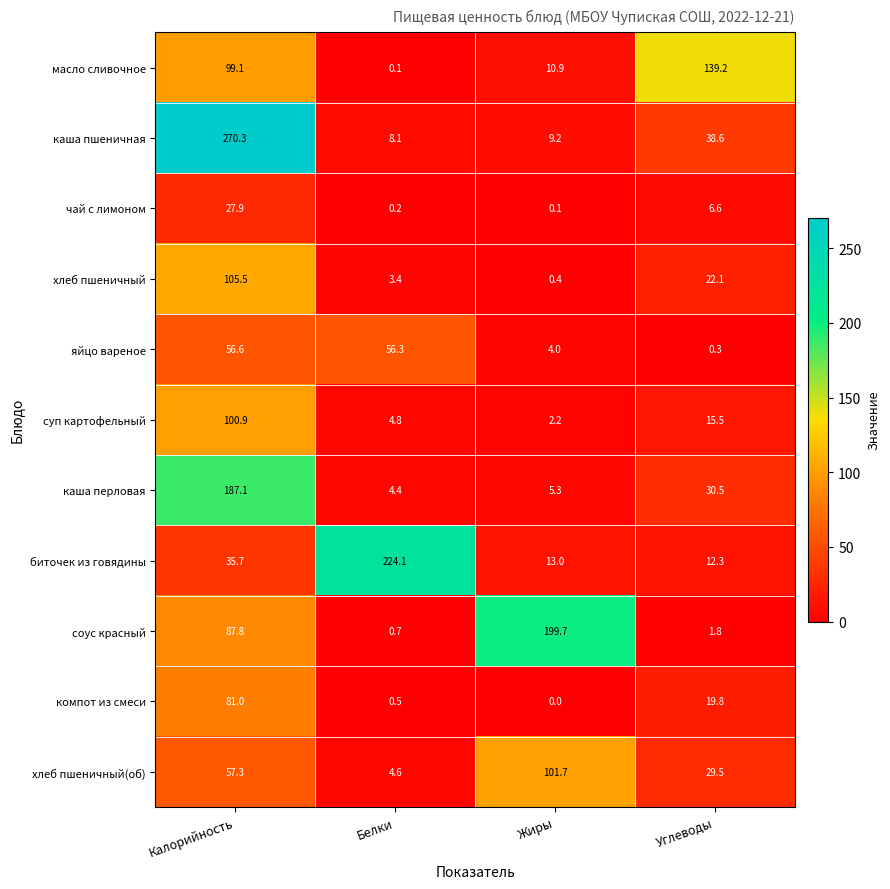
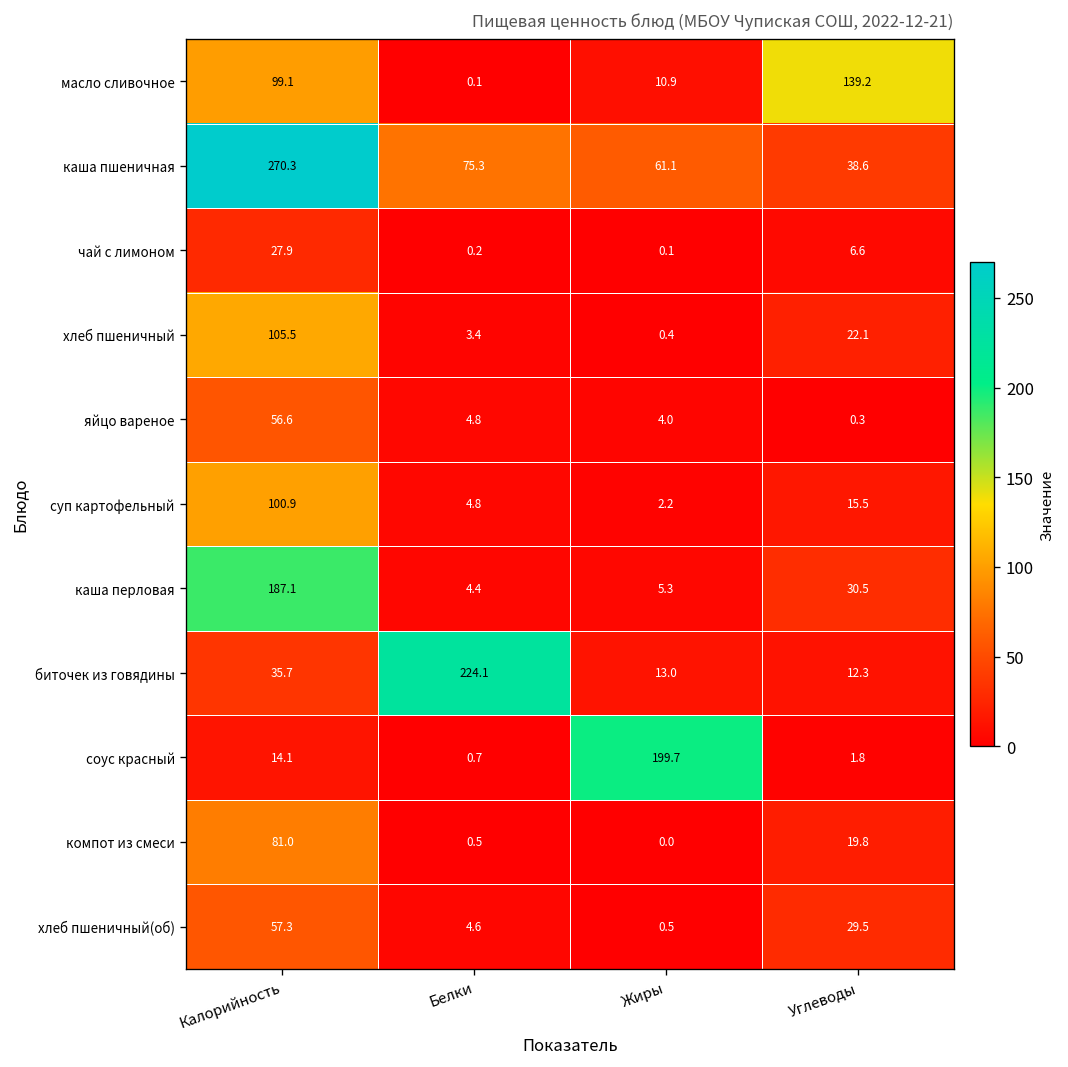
каша пшеничная, Белки: 8.1 -> 75.3
каша пшеничная, Жиры: 9.2 -> 61.1
яйцо вареное, Белки: 56.3 -> 4.8
соус красный, Калорийность: 87.8 -> 14.1
хлеб пшеничный(об), Жиры: 101.7 -> 0.5
